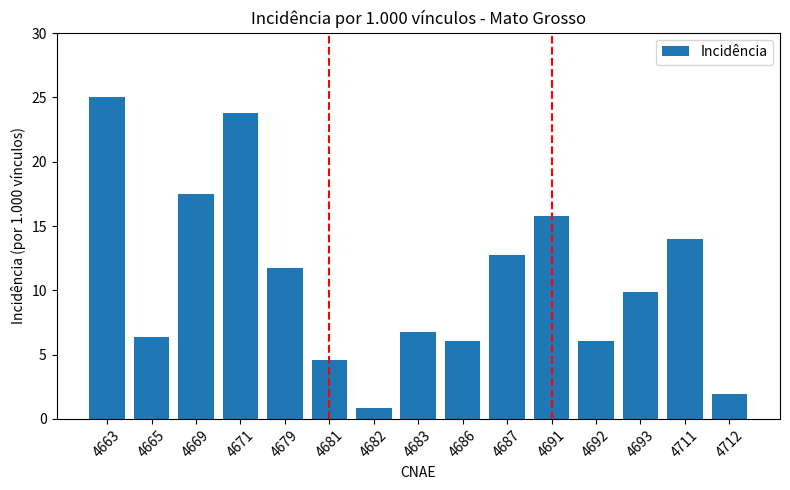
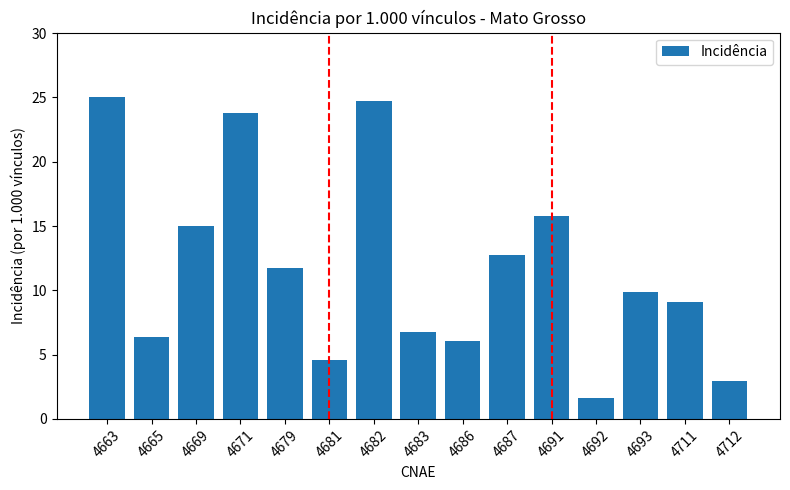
4669: 17.5 -> 15.0
4682: 0.8 -> 24.7
4692: 6.0 -> 1.6
4711: 14.0 -> 9.1
4712: 1.9 -> 2.9
